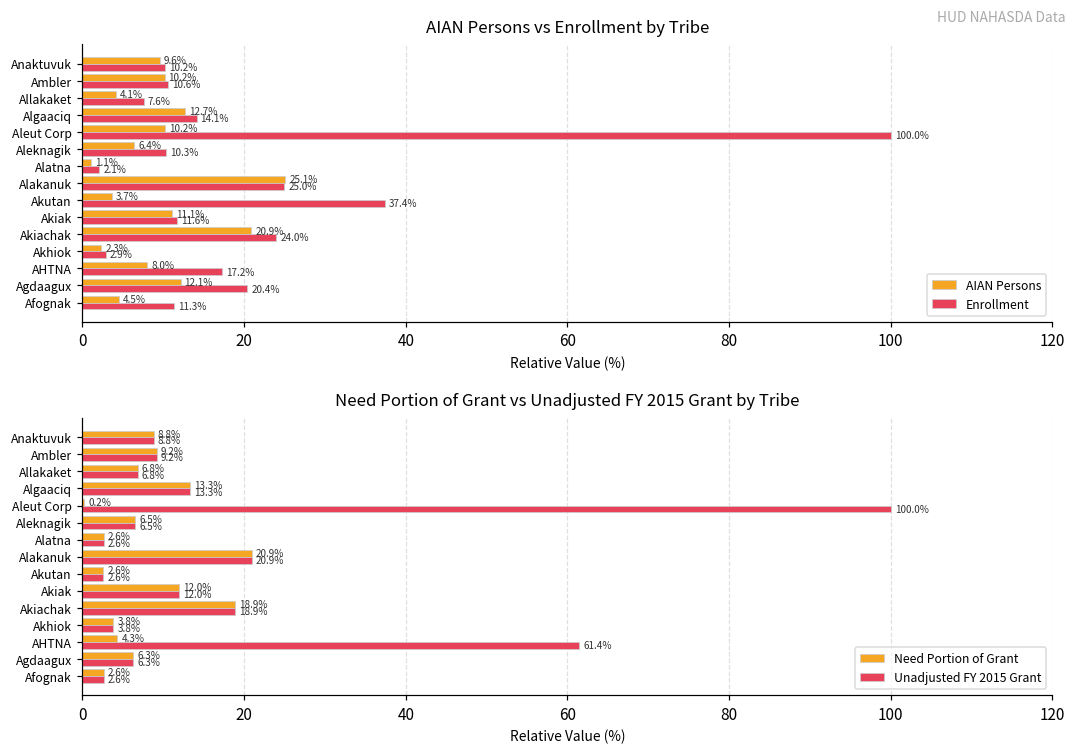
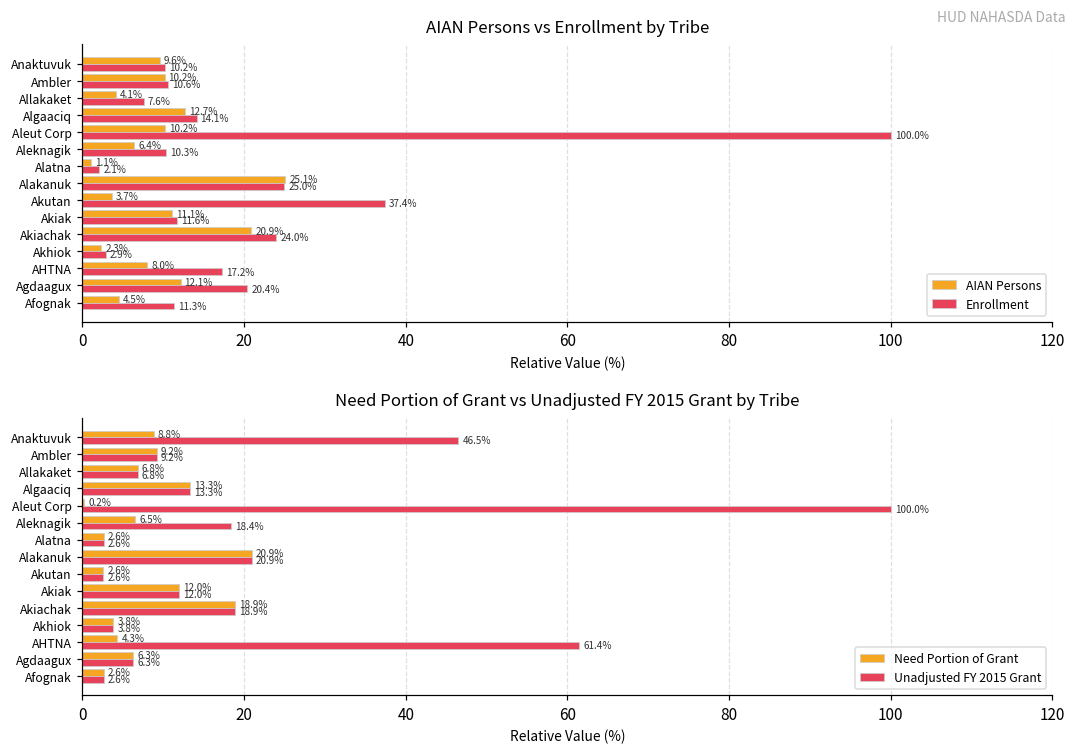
Need Portion of Grant vs Unadjusted FY 2015 Grant by Tribe, Unadjusted FY 2015 Grant, Anaktuvuk: 8.8% -> 46.5%
Need Portion of Grant vs Unadjusted FY 2015 Grant by Tribe, Unadjusted FY 2015 Grant, Aleknagik: 6.5% -> 18.4%
